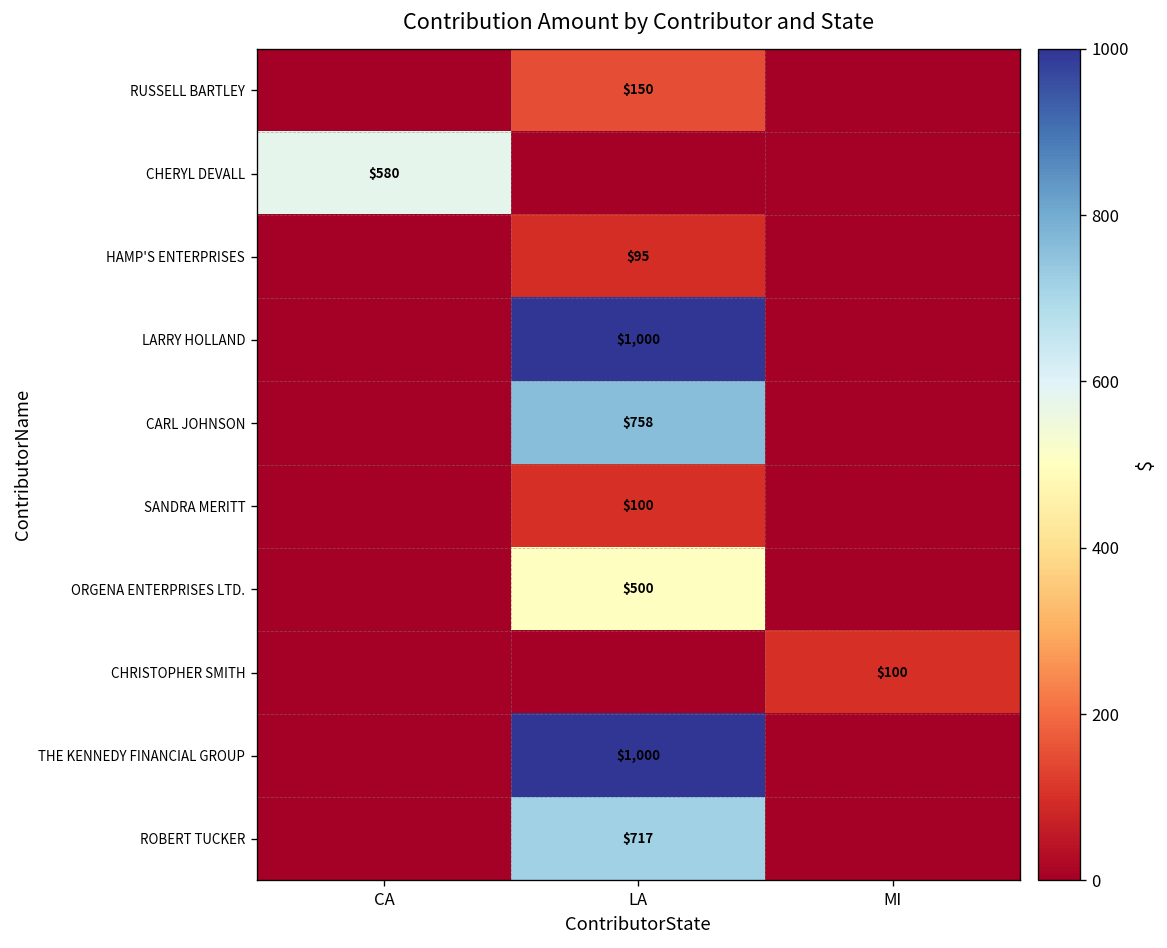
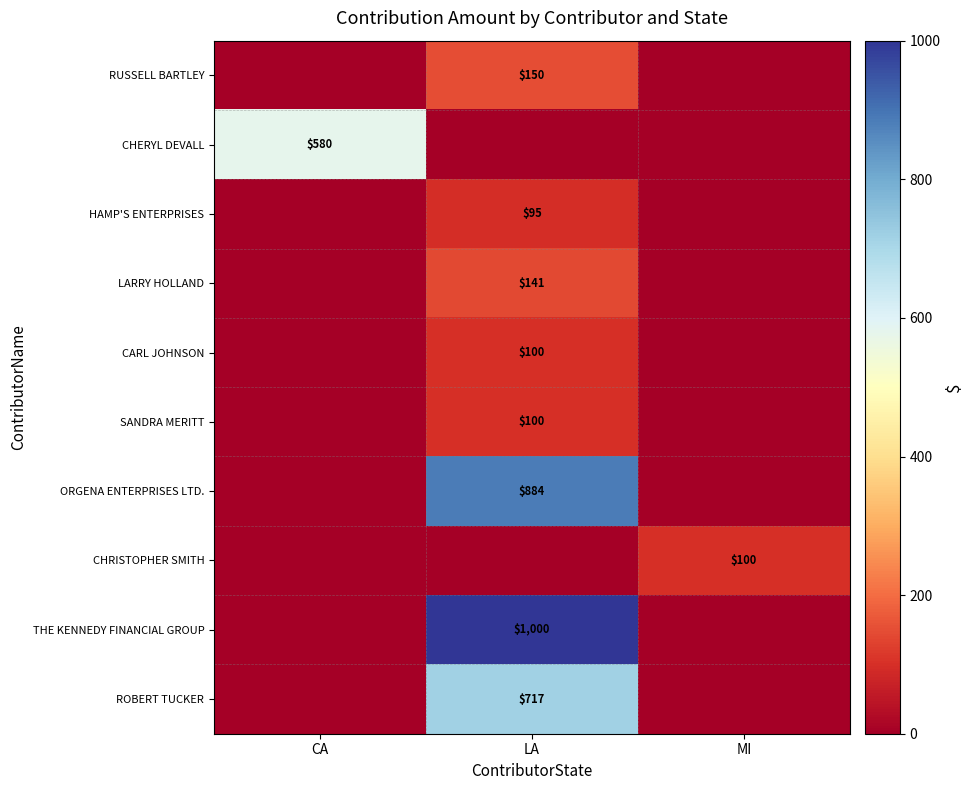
LARRY HOLLAND, LA: $1,000 -> $141
CARL JOHNSON, LA: $758 -> $100
ORGENA ENTERPRISES LTD., LA: $500 -> $884
